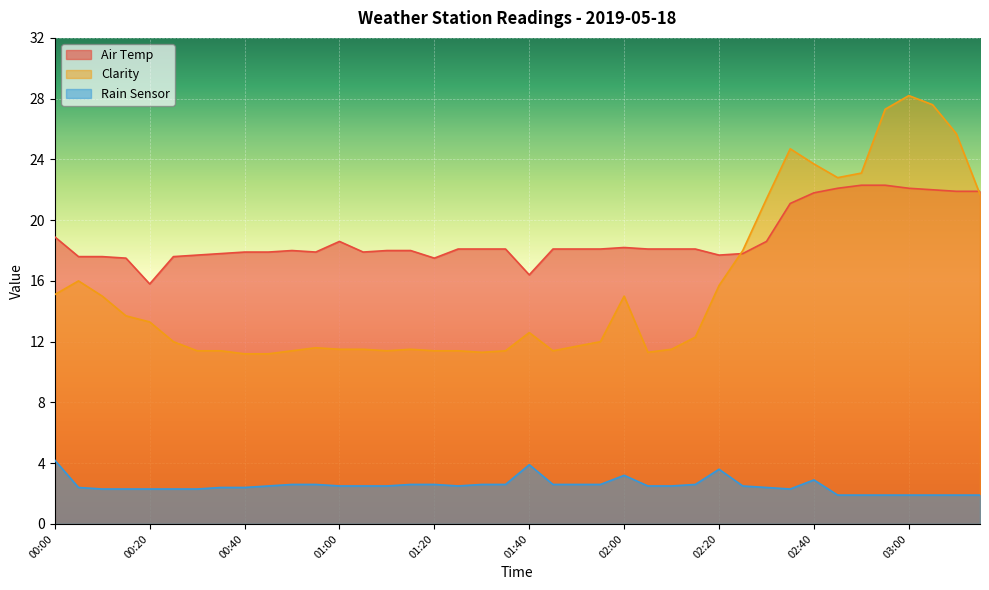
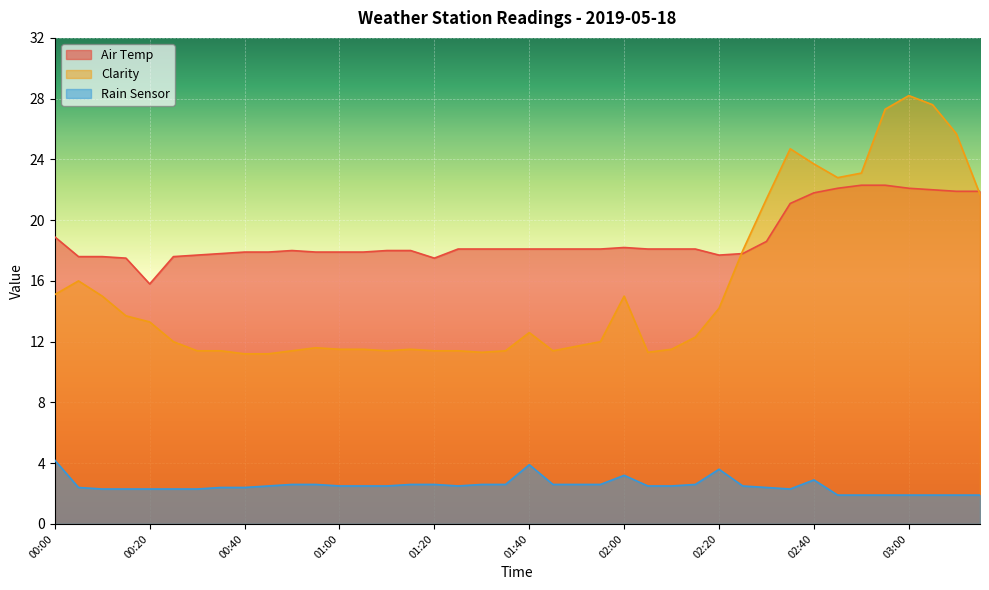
Air Temp, 01:00: 18.6 -> 17.9
Air Temp, 01:40: 16.4 -> 18.1
Clarity, 02:20: 15.7 -> 14.2
